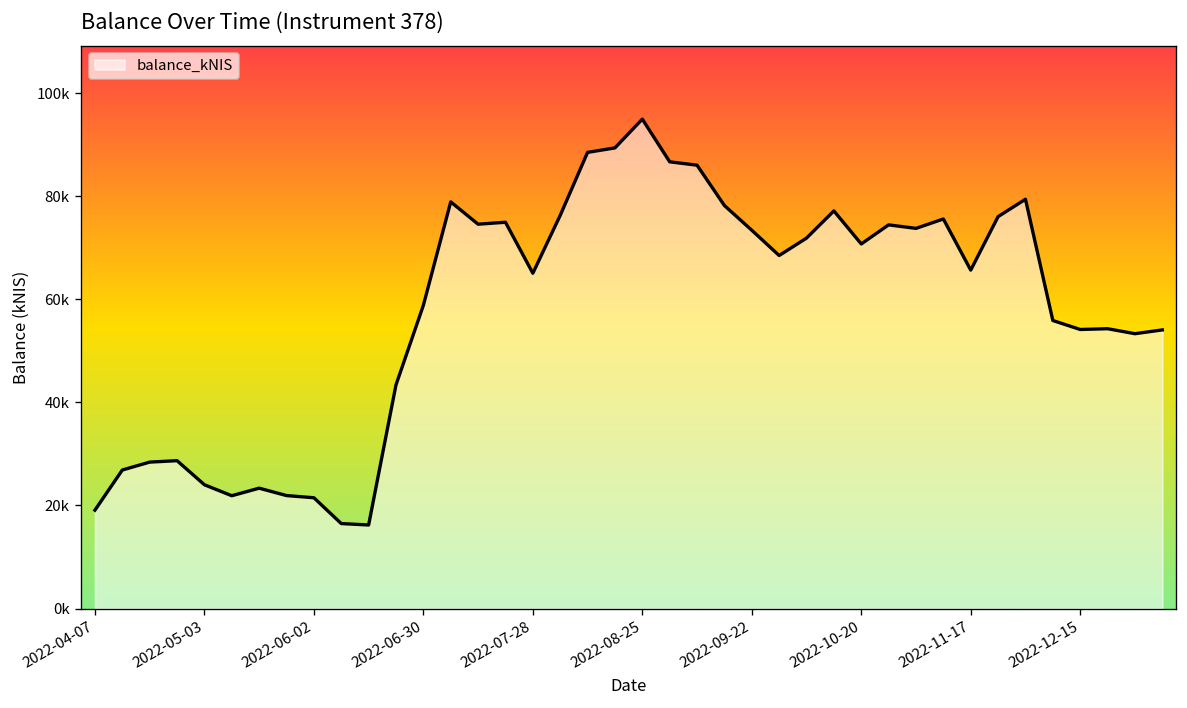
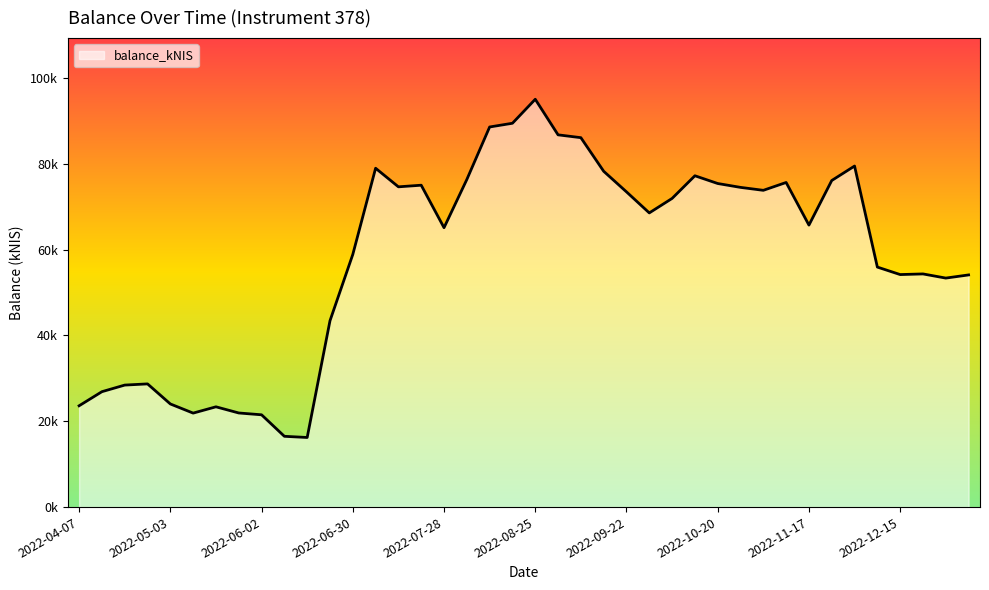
2022-04-07: 19000 -> 24000
2022-10-20: 71000 -> 75000
